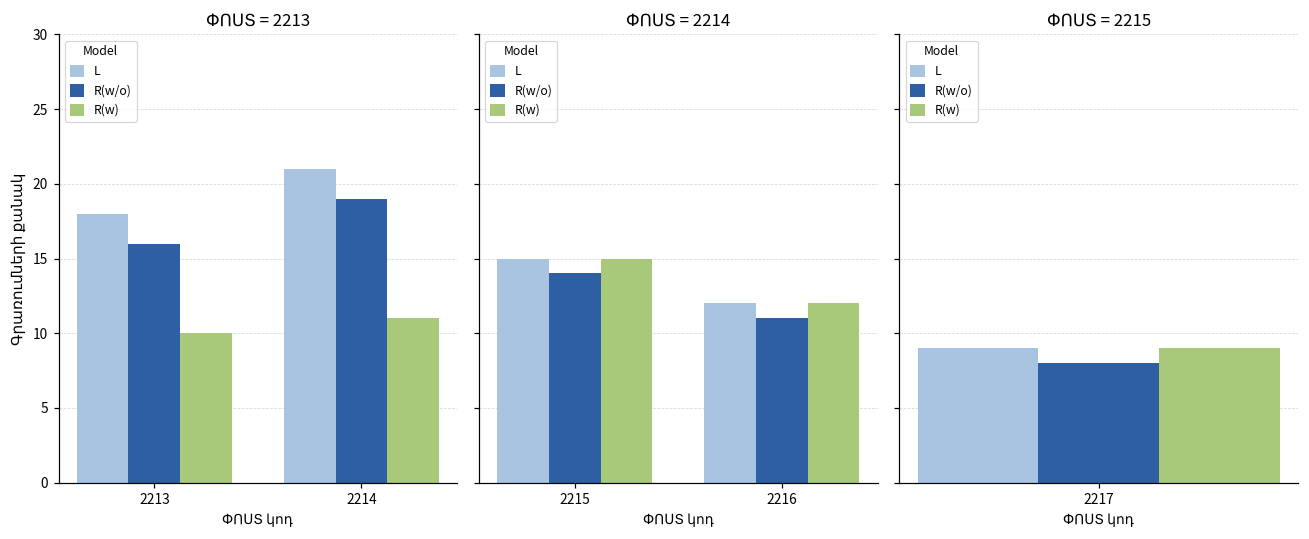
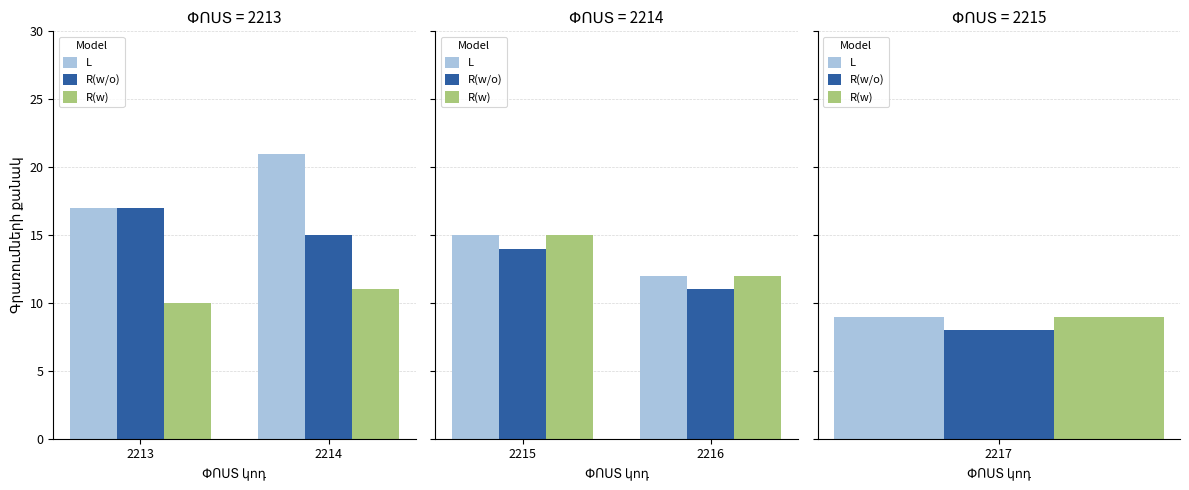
ՓՈՍՏ = 2213, L, 2213: 18 -> 17
ՓՈՍՏ = 2213, R(w/o), 2213: 16 -> 17
ՓՈՍՏ = 2213, R(w/o), 2214: 19 -> 15
